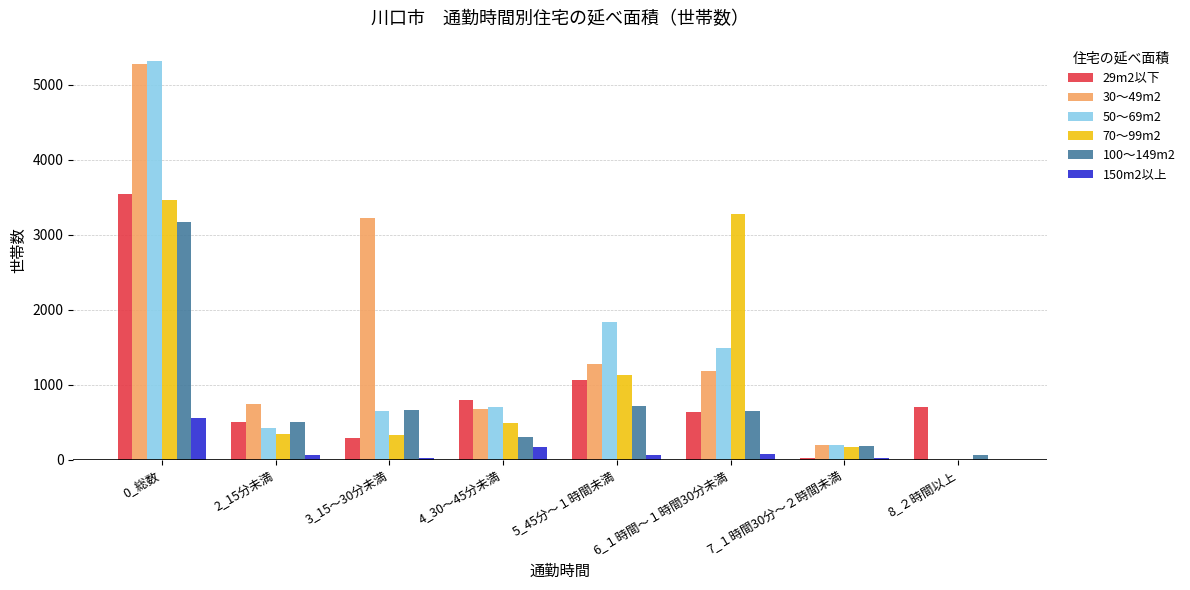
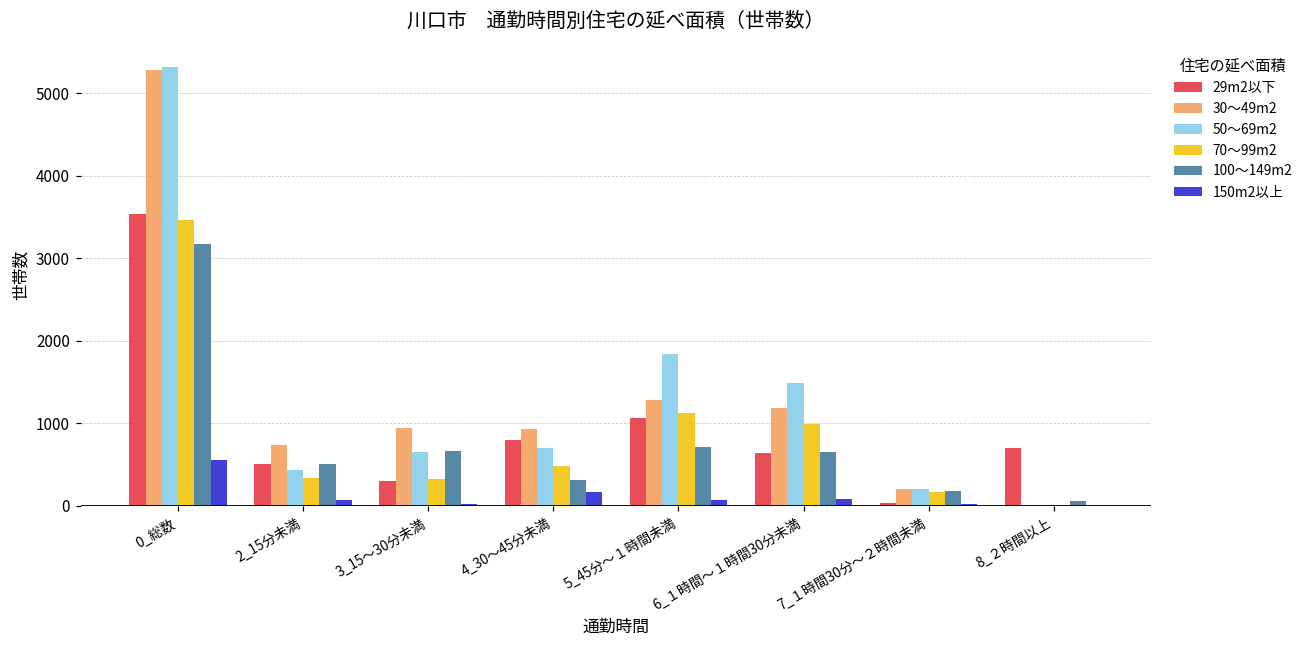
30～49m2, 3_15～30分未満: 3200 -> 900
30～49m2, 4_30～45分未満: 700 -> 900
70～99m2, 6_１時間～１時間30分未満: 3300 -> 1000
